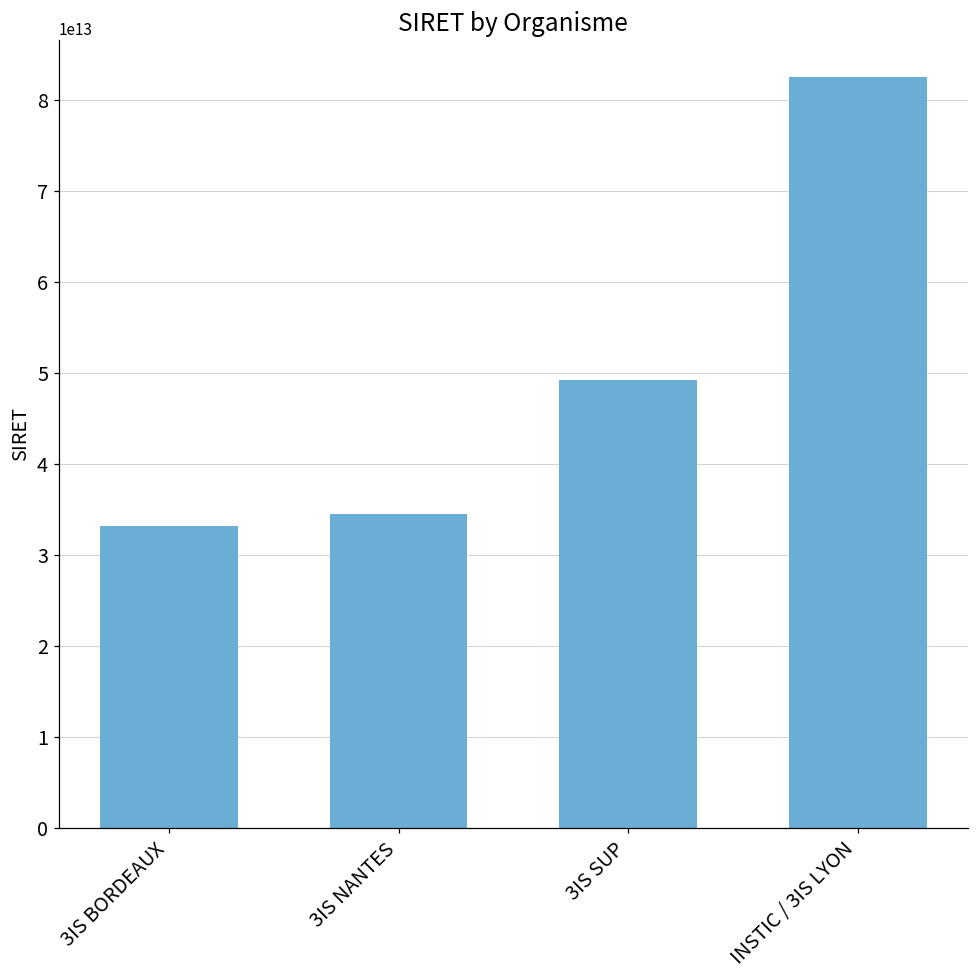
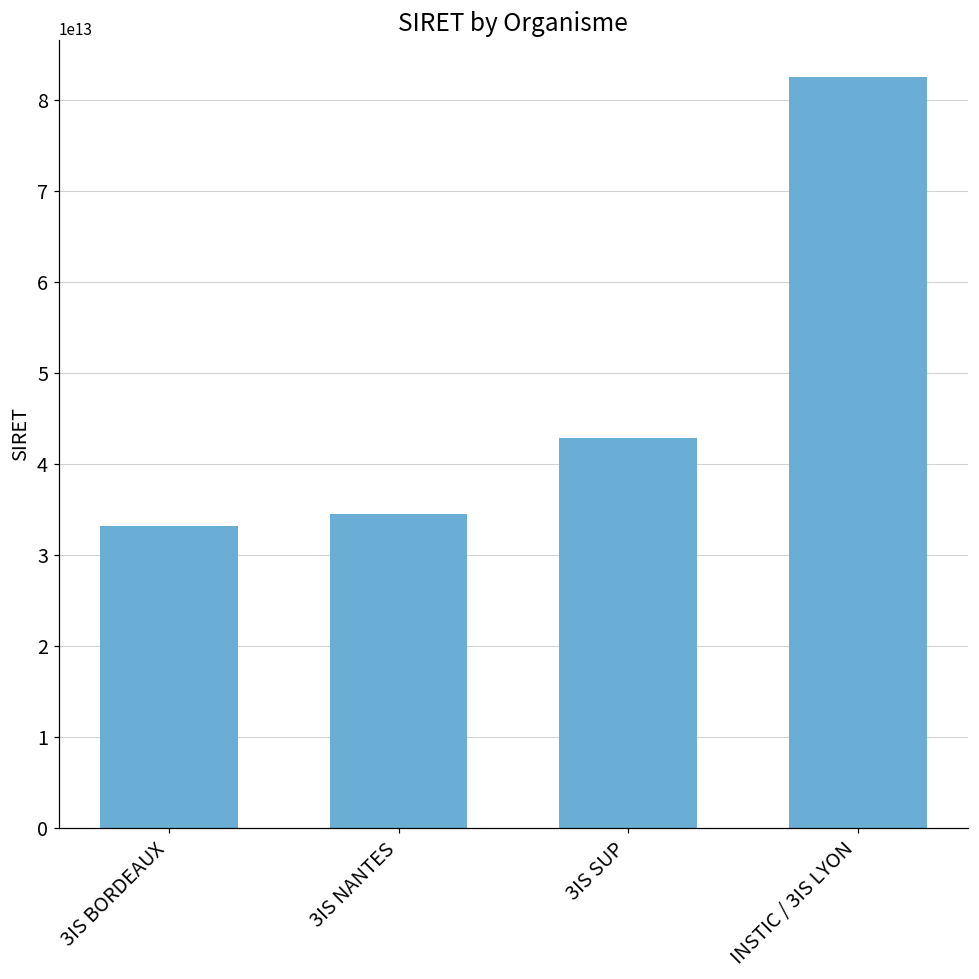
3IS SUP: 49000000000000 -> 43000000000000
